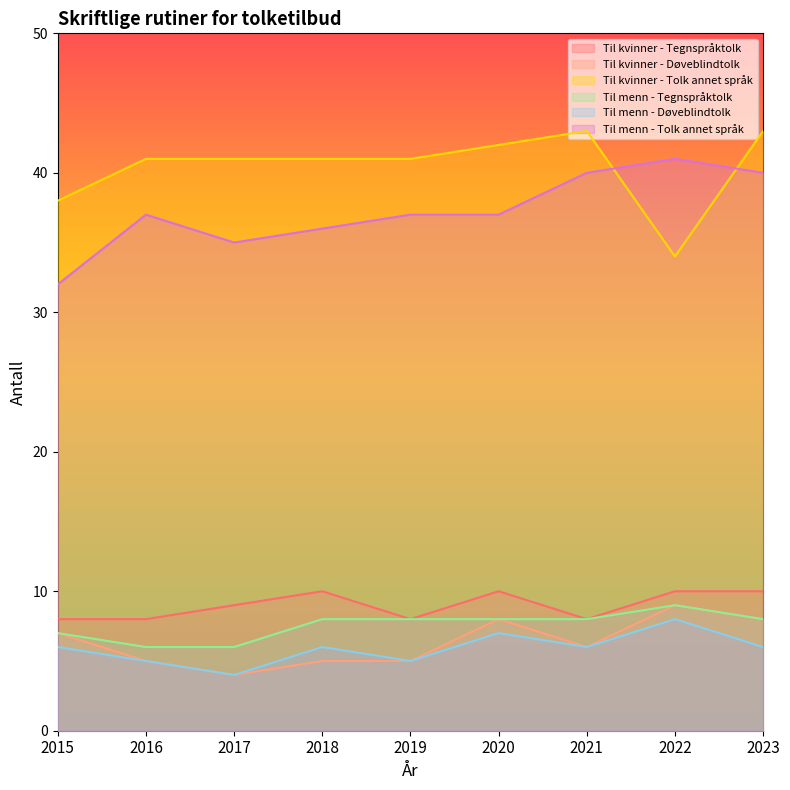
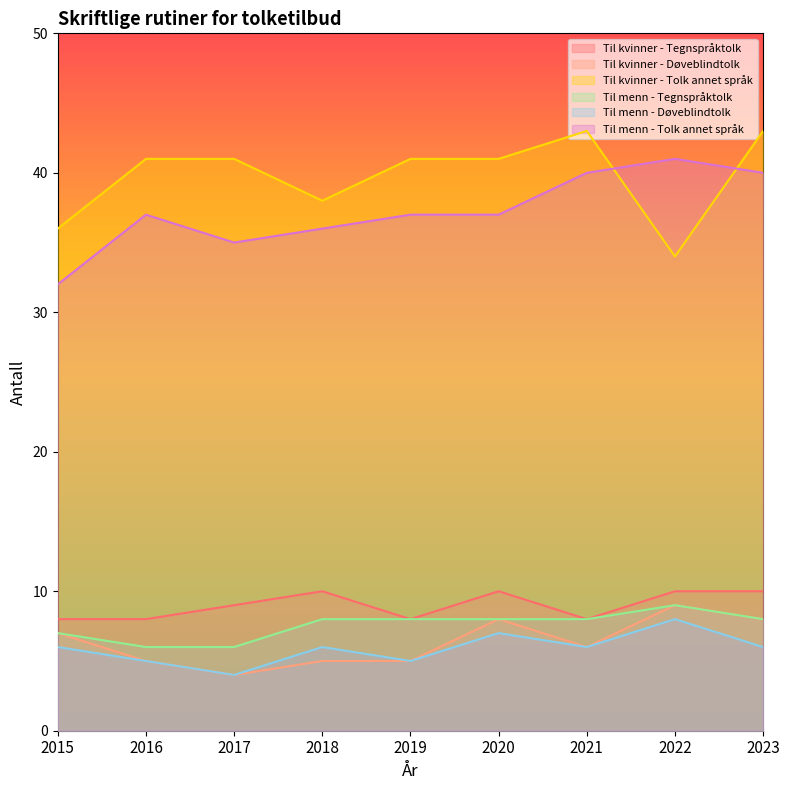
Til kvinner - Tolk annet språk, 2015: 38 -> 36
Til kvinner - Tolk annet språk, 2018: 41 -> 38
Til kvinner - Tolk annet språk, 2020: 42 -> 41
